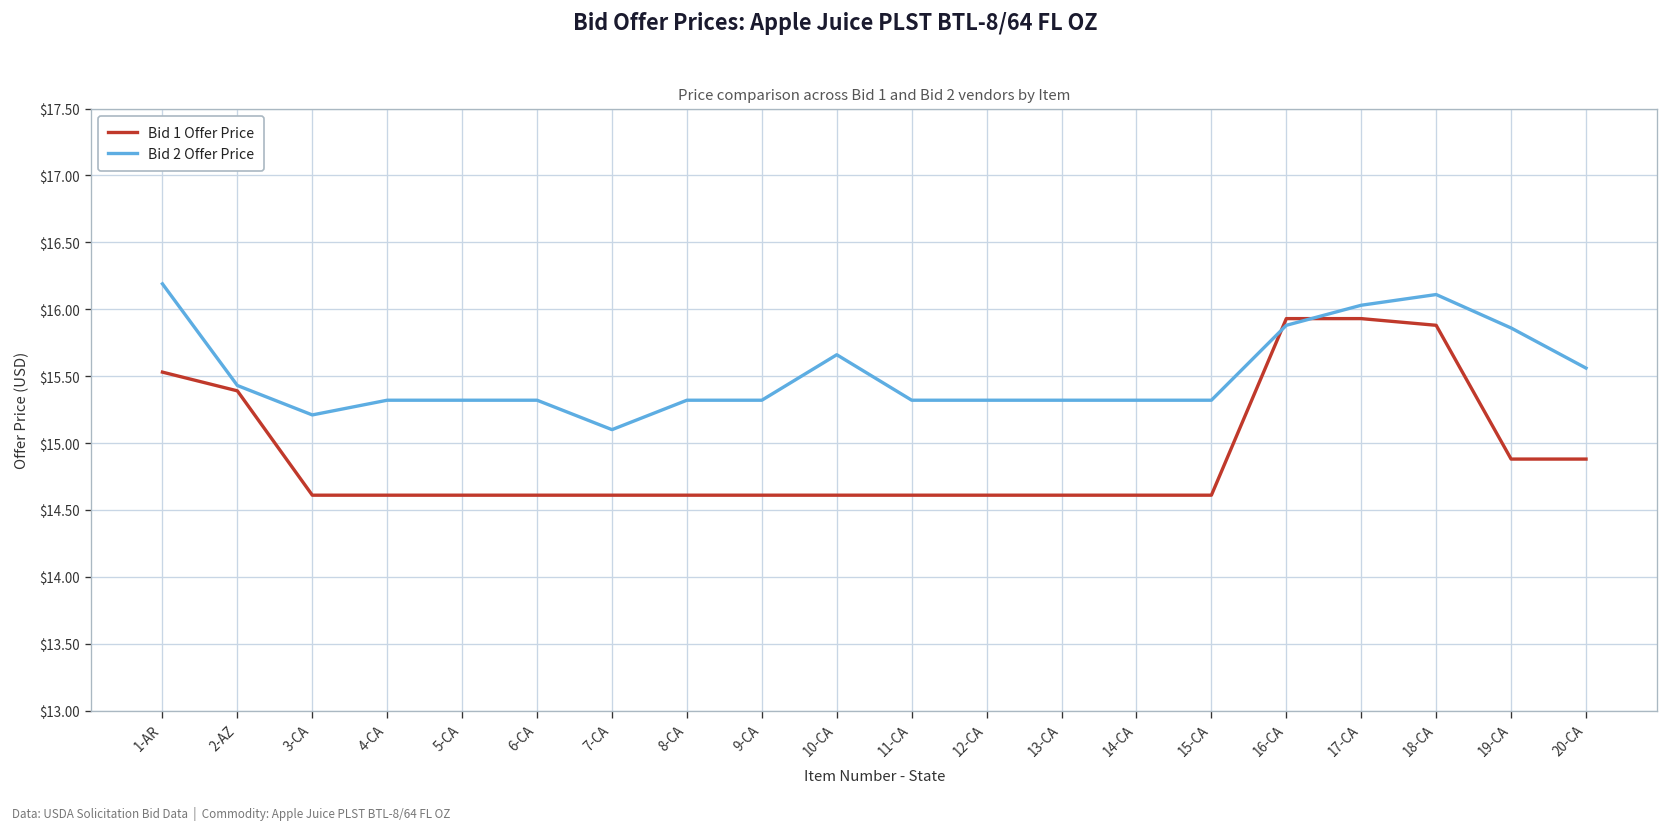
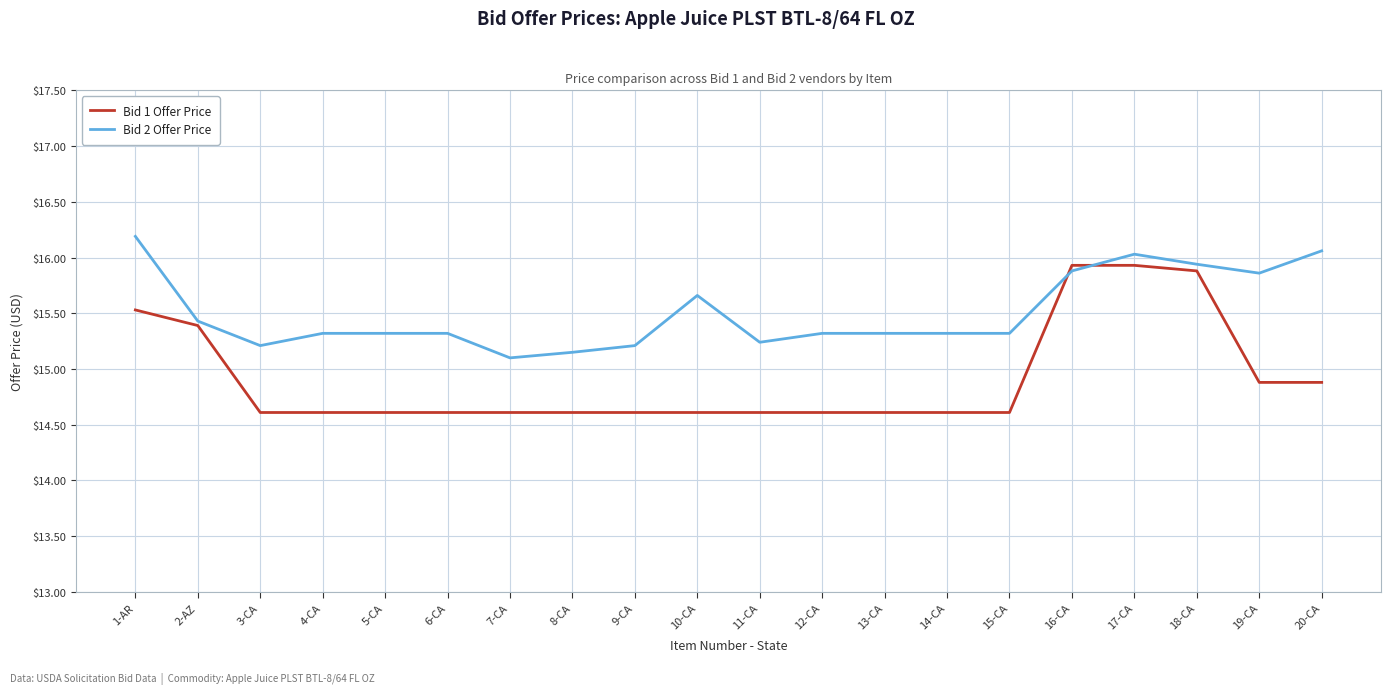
Bid 2 Offer Price, 8-CA: $15.32 -> $15.15
Bid 2 Offer Price, 9-CA: $15.32 -> $15.21
Bid 2 Offer Price, 11-CA: $15.32 -> $15.24
Bid 2 Offer Price, 18-CA: $16.11 -> $15.94
Bid 2 Offer Price, 20-CA: $15.56 -> $16.06
